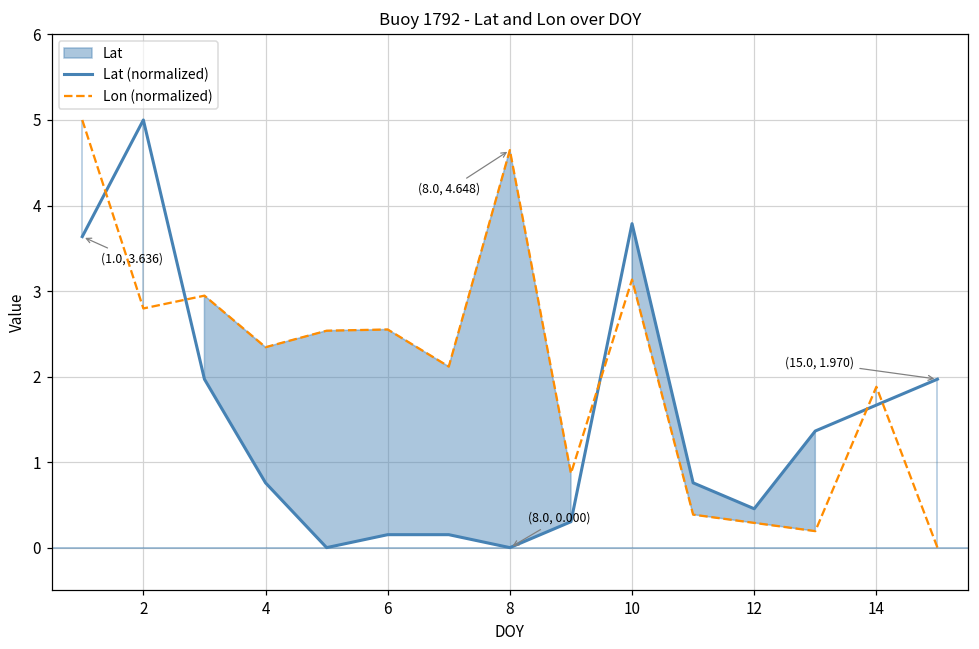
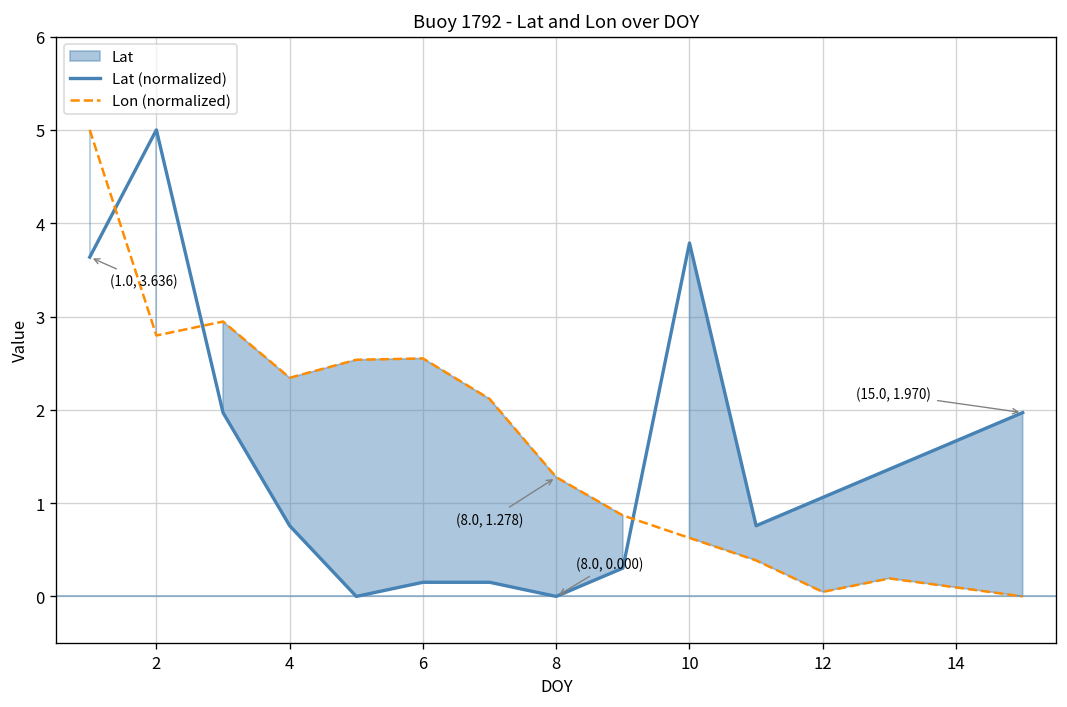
Lon (normalized), 8: 4.648 -> 1.278
Lon (normalized), 10: 3.1 -> 0.6
Lat (normalized), 12: 0.5 -> 1.1
Lon (normalized), 12: 0.3 -> 0.0
Lon (normalized), 14: 1.9 -> 0.1
